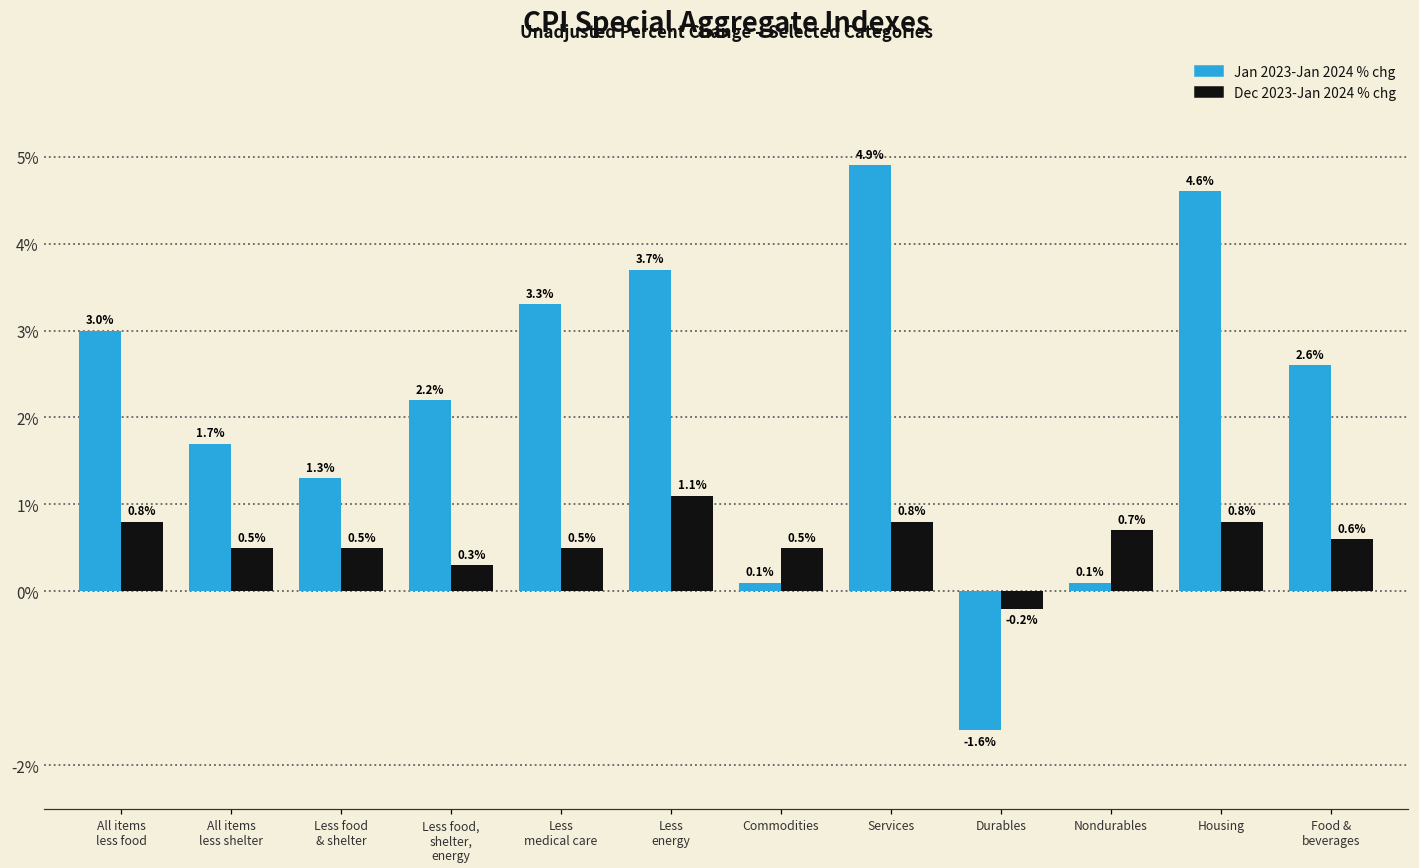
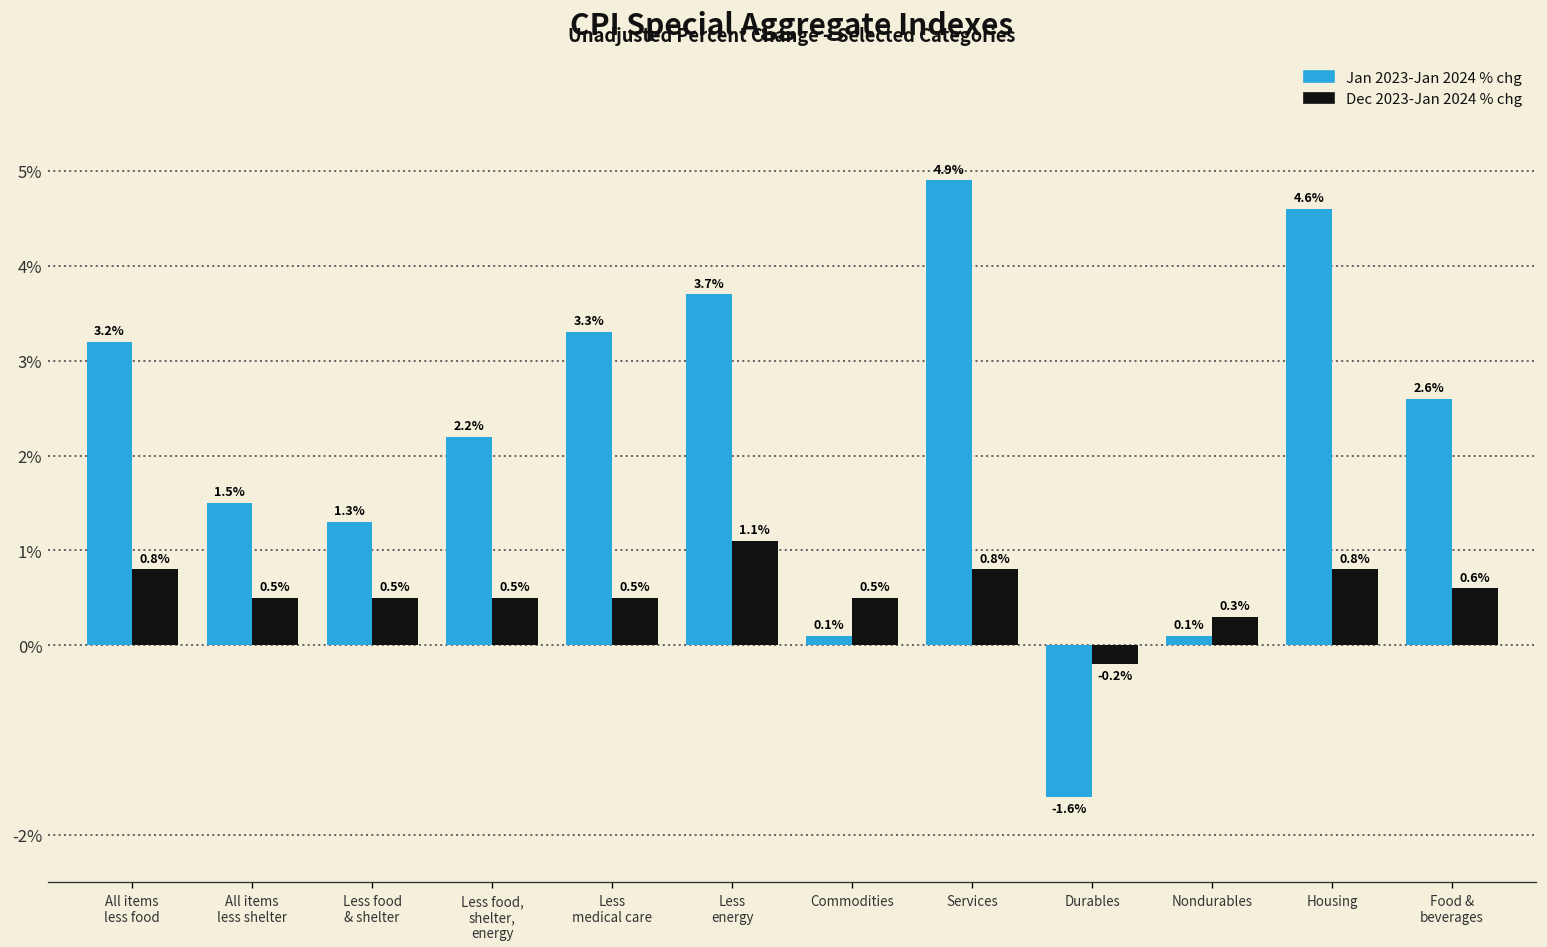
Jan 2023-Jan 2024 % chg, All items less food: 3.0% -> 3.2%
Jan 2023-Jan 2024 % chg, All items less shelter: 1.7% -> 1.5%
Dec 2023-Jan 2024 % chg, Less food, shelter, energy: 0.3% -> 0.5%
Dec 2023-Jan 2024 % chg, Nondurables: 0.7% -> 0.3%
